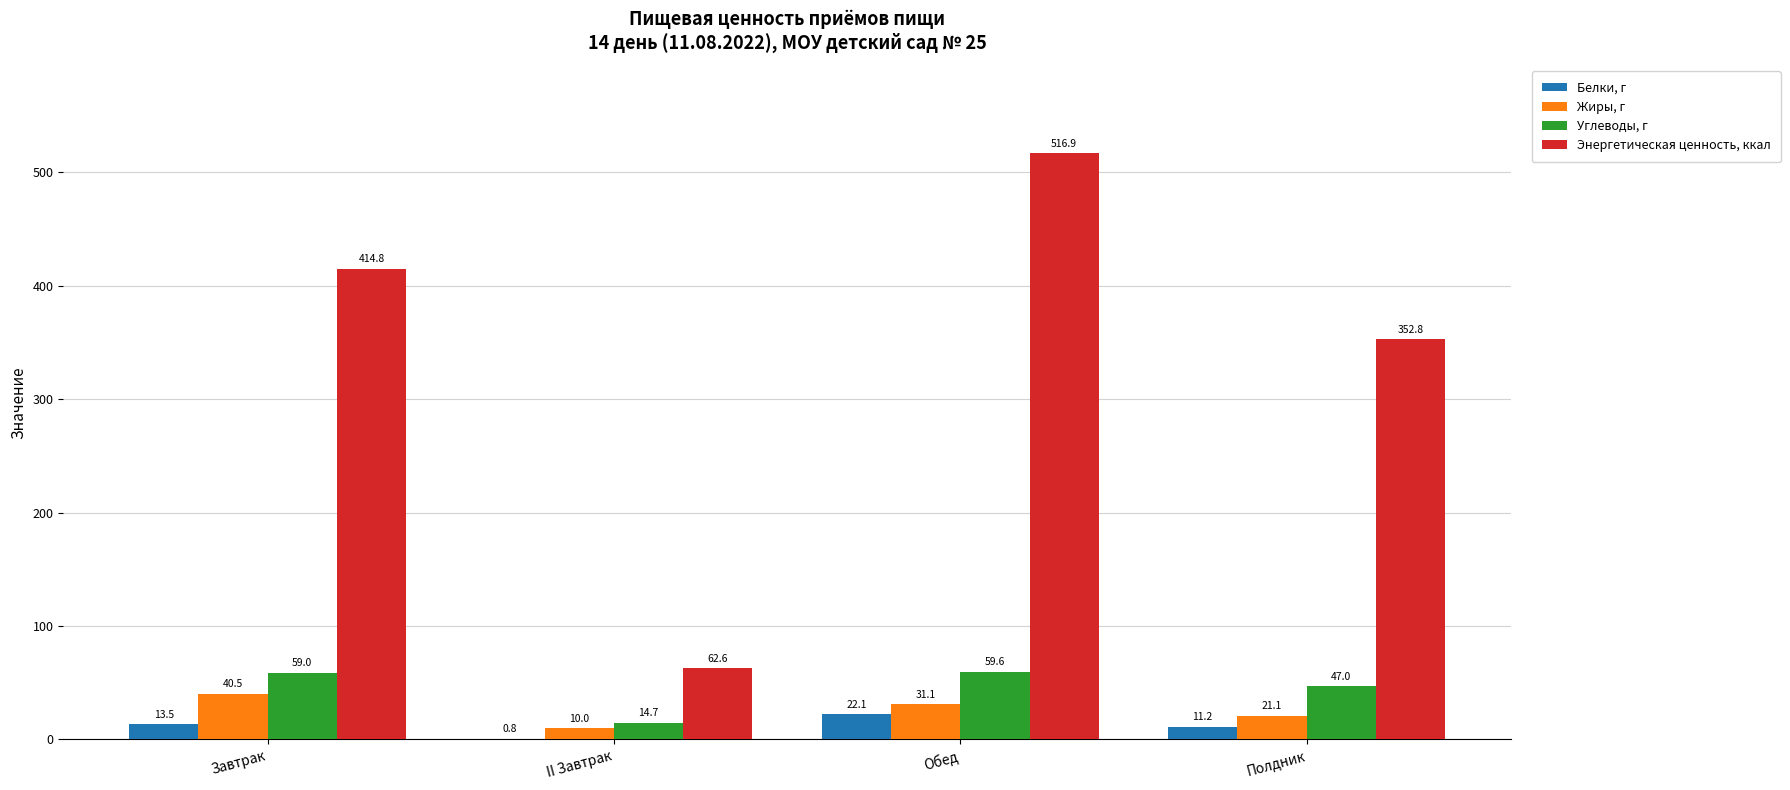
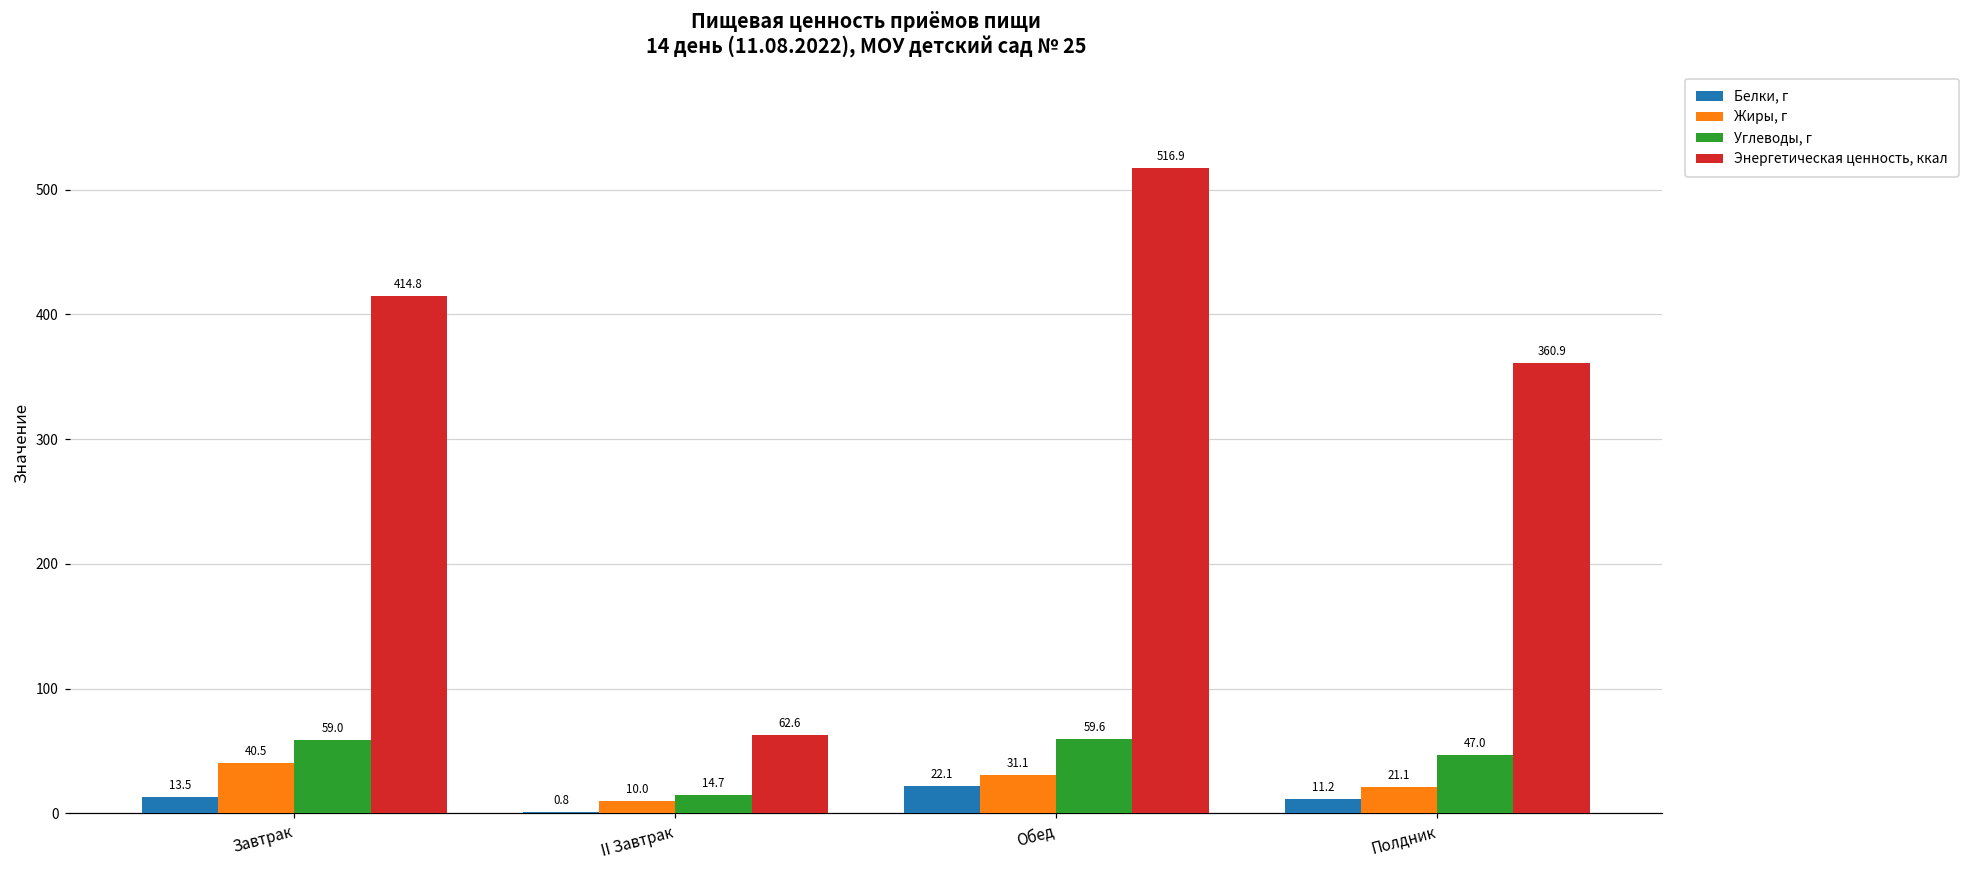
Энергетическая ценность, ккал, Полдник: 352.8 -> 360.9
